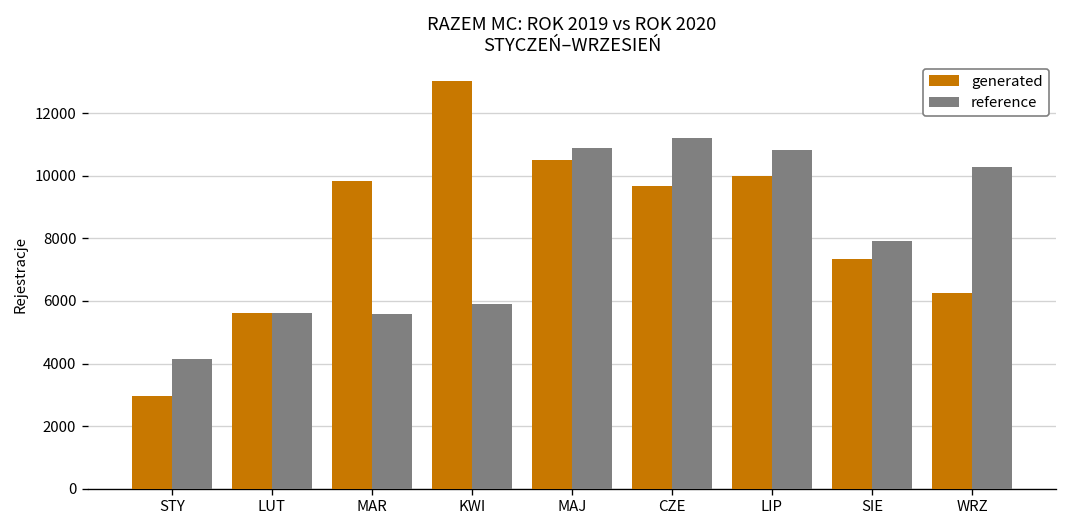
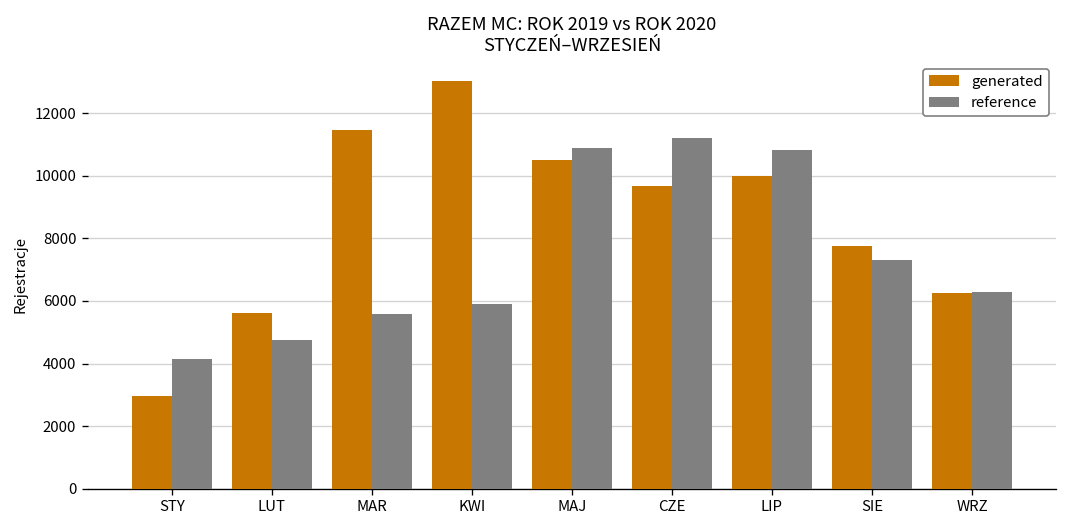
reference, LUT: 5600 -> 4800
generated, MAR: 9800 -> 11400
generated, SIE: 7300 -> 7800
reference, SIE: 7900 -> 7300
reference, WRZ: 10300 -> 6300
